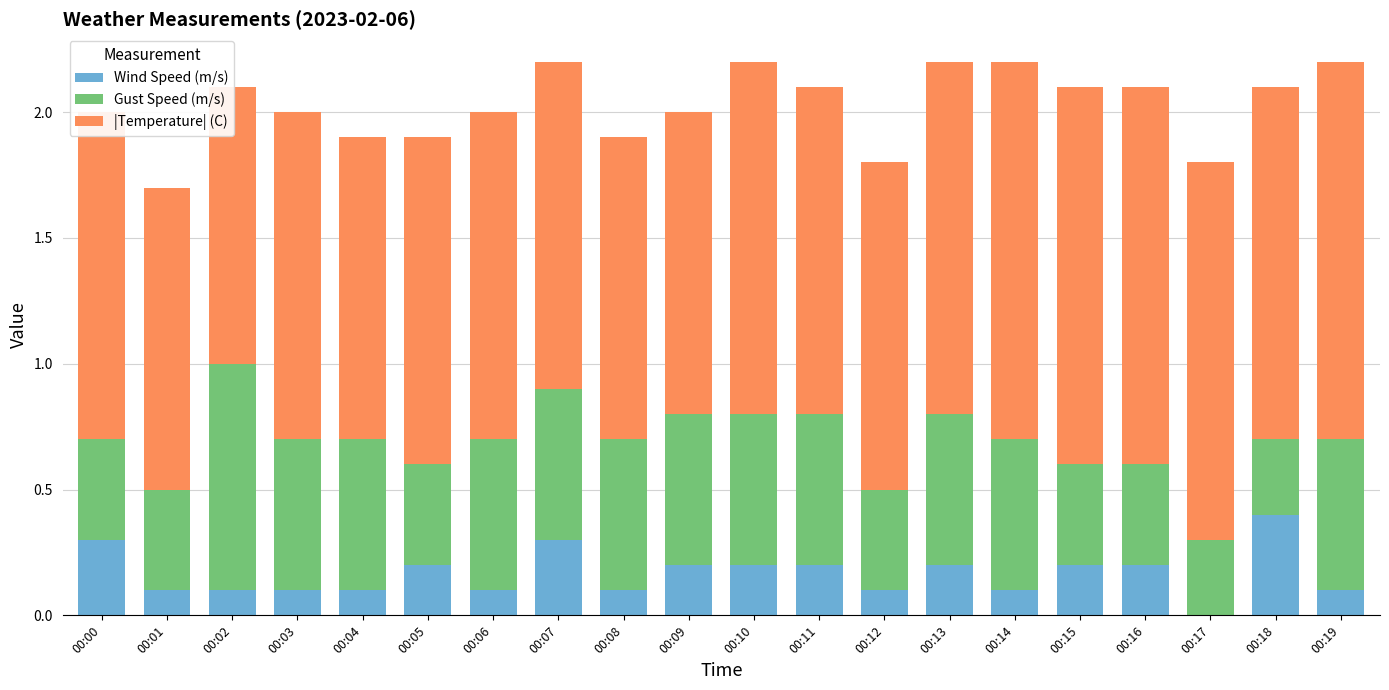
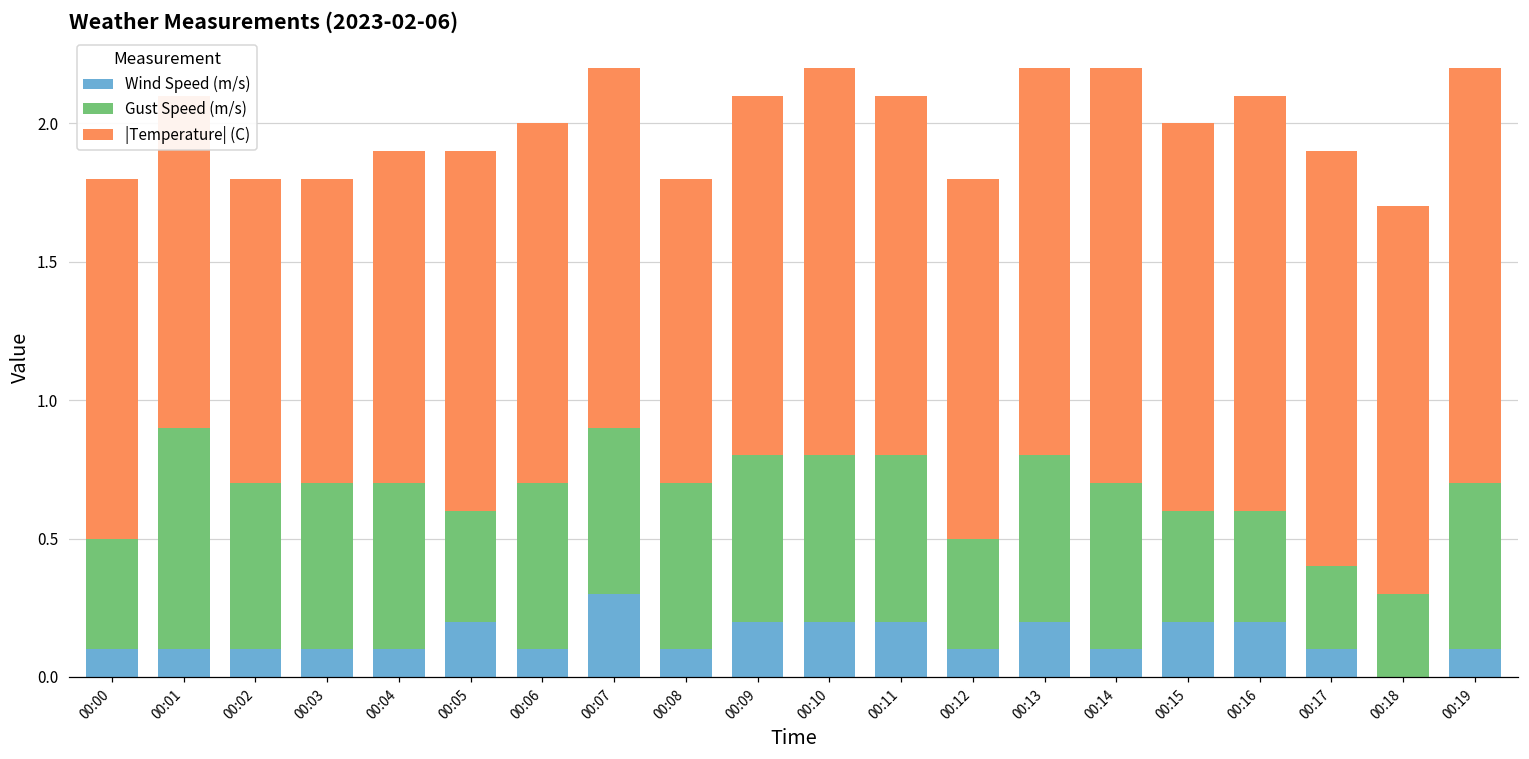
Wind Speed (m/s), 00:00: 0.3 -> 0.1
Gust Speed (m/s), 00:01: 0.4 -> 0.8
Gust Speed (m/s), 00:02: 0.9 -> 0.6
|Temperature| (C), 00:03: 1.30 -> 1.10
|Temperature| (C), 00:08: 1.20 -> 1.10
|Temperature| (C), 00:09: 1.20 -> 1.30
|Temperature| (C), 00:15: 1.50 -> 1.40
Wind Speed (m/s), 00:17: 0.0 -> 0.1
Wind Speed (m/s), 00:18: 0.4 -> 0.0
